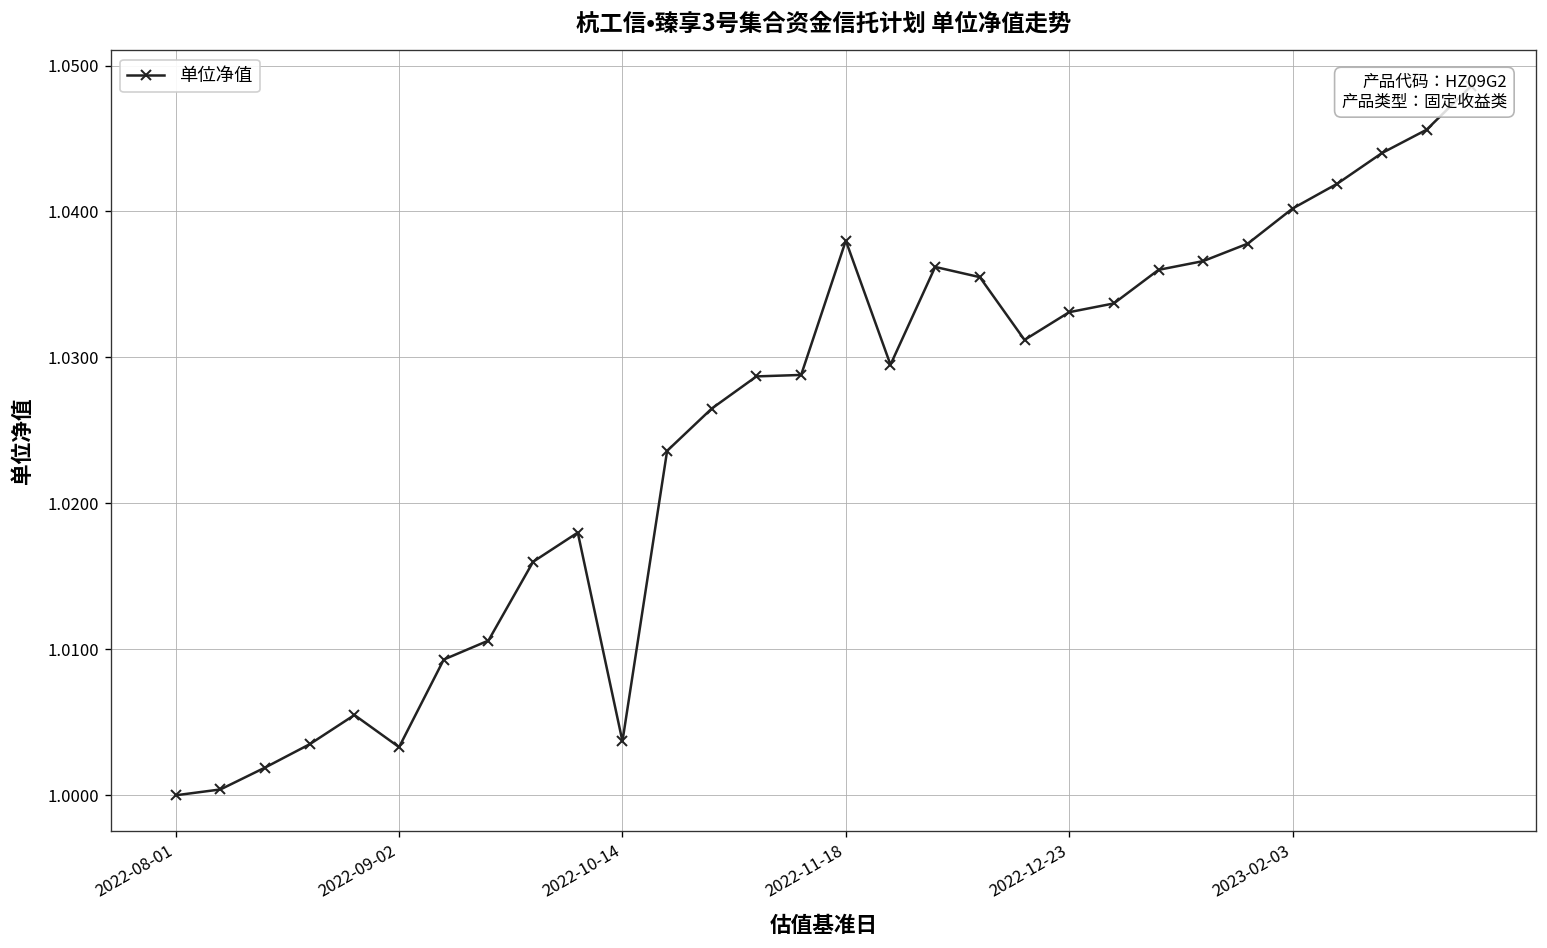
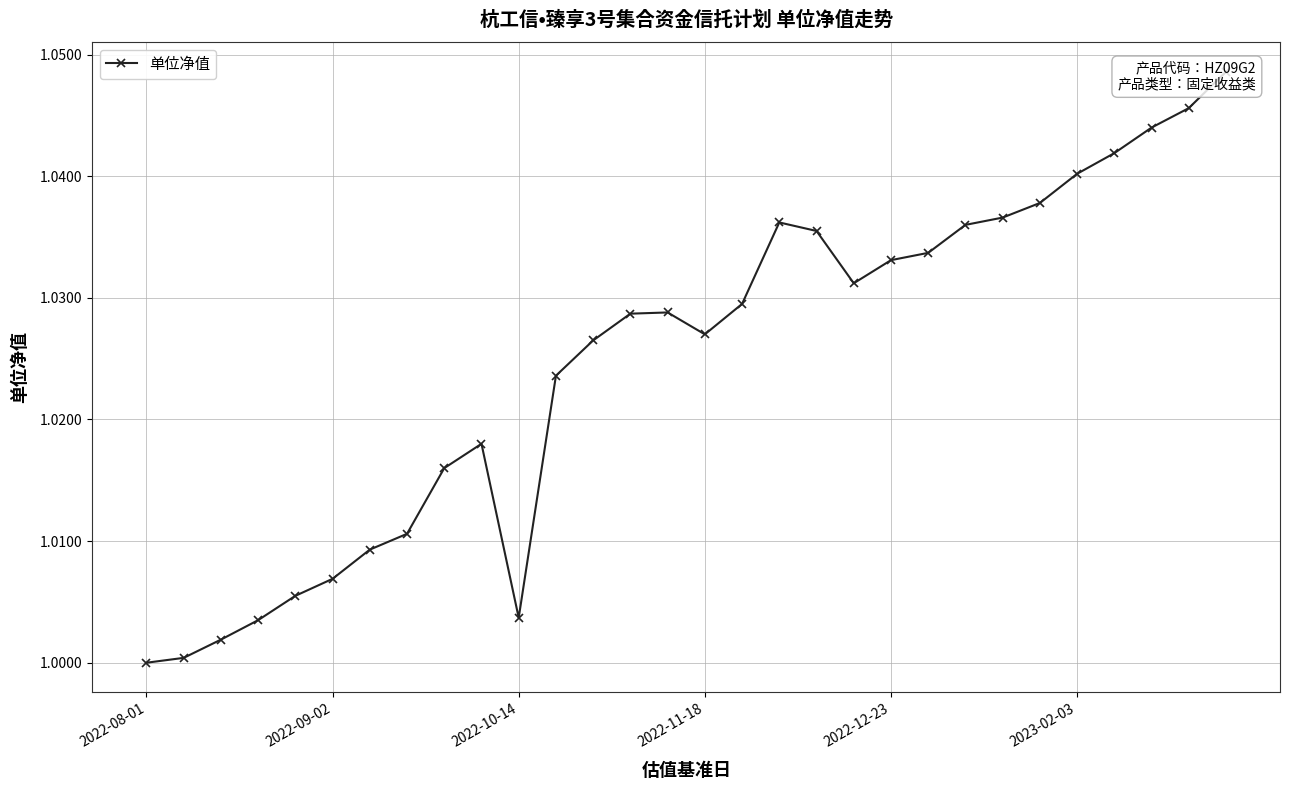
2022-09-02: 1.0033 -> 1.0069
2022-11-18: 1.038 -> 1.027
